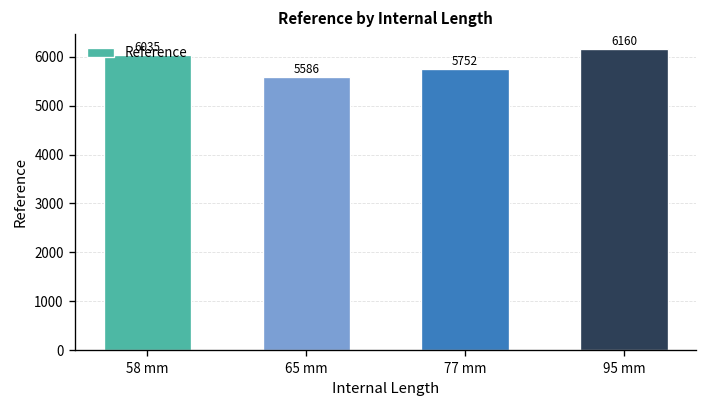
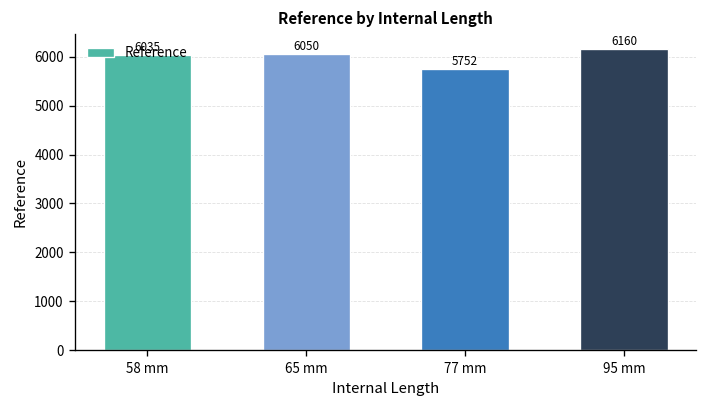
65 mm: 5586 -> 6050
